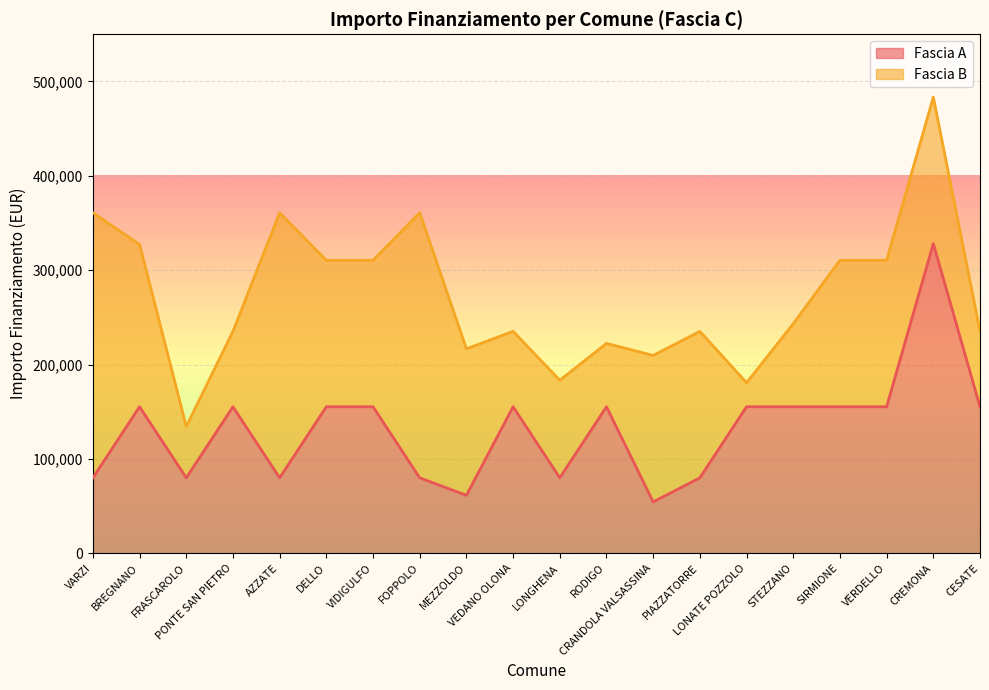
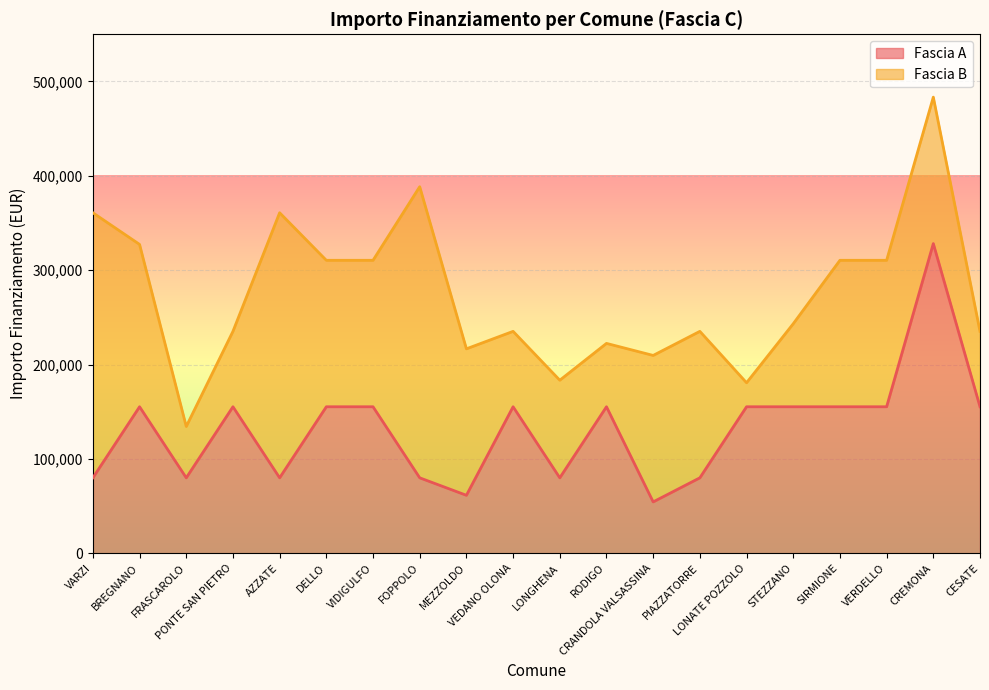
Fascia B, FOPPOLO: 280,000 -> 310,000
